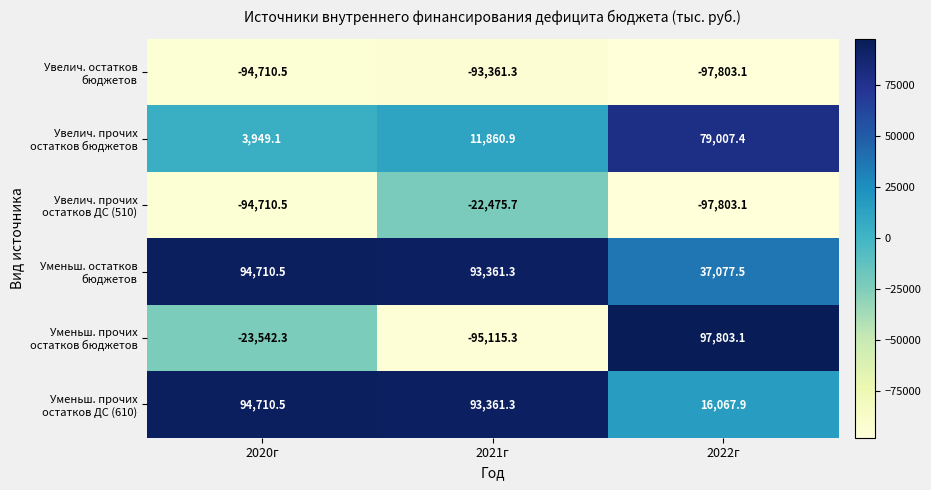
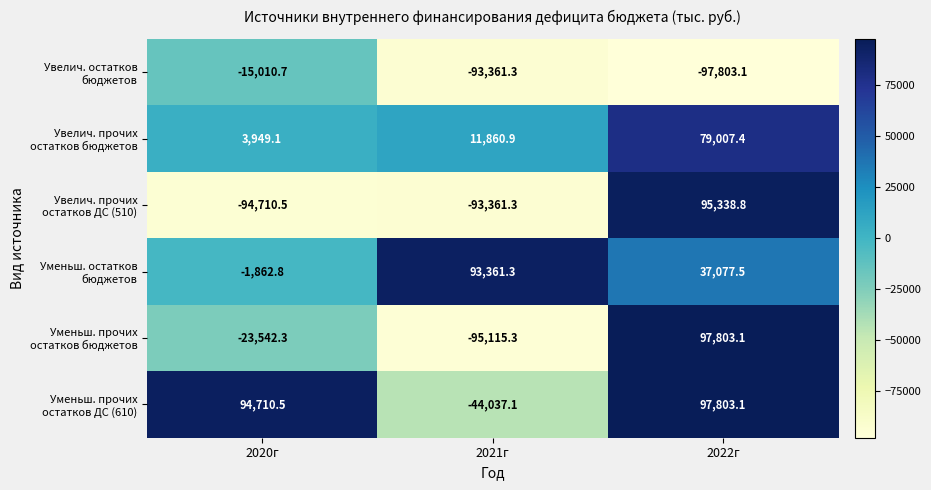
Увелич. остатков бюджетов, 2020г: -94,710.5 -> -15,010.7
Увелич. прочих остатков ДС (510), 2021г: -22,475.7 -> -93,361.3
Увелич. прочих остатков ДС (510), 2022г: -97,803.1 -> 95,338.8
Уменьш. остатков бюджетов, 2020г: 94,710.5 -> -1,862.8
Уменьш. прочих остатков ДС (610), 2021г: 93,361.3 -> -44,037.1
Уменьш. прочих остатков ДС (610), 2022г: 16,067.9 -> 97,803.1
